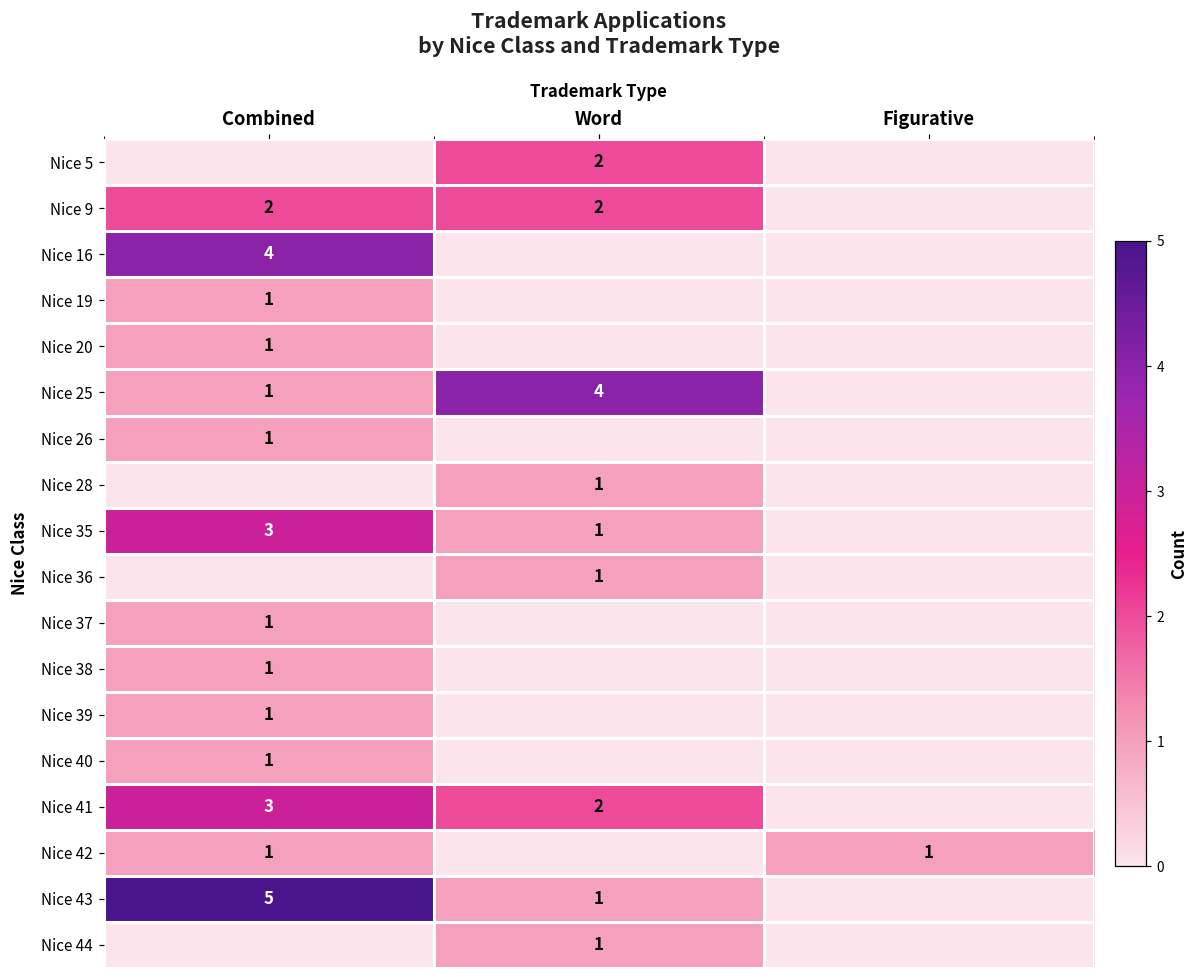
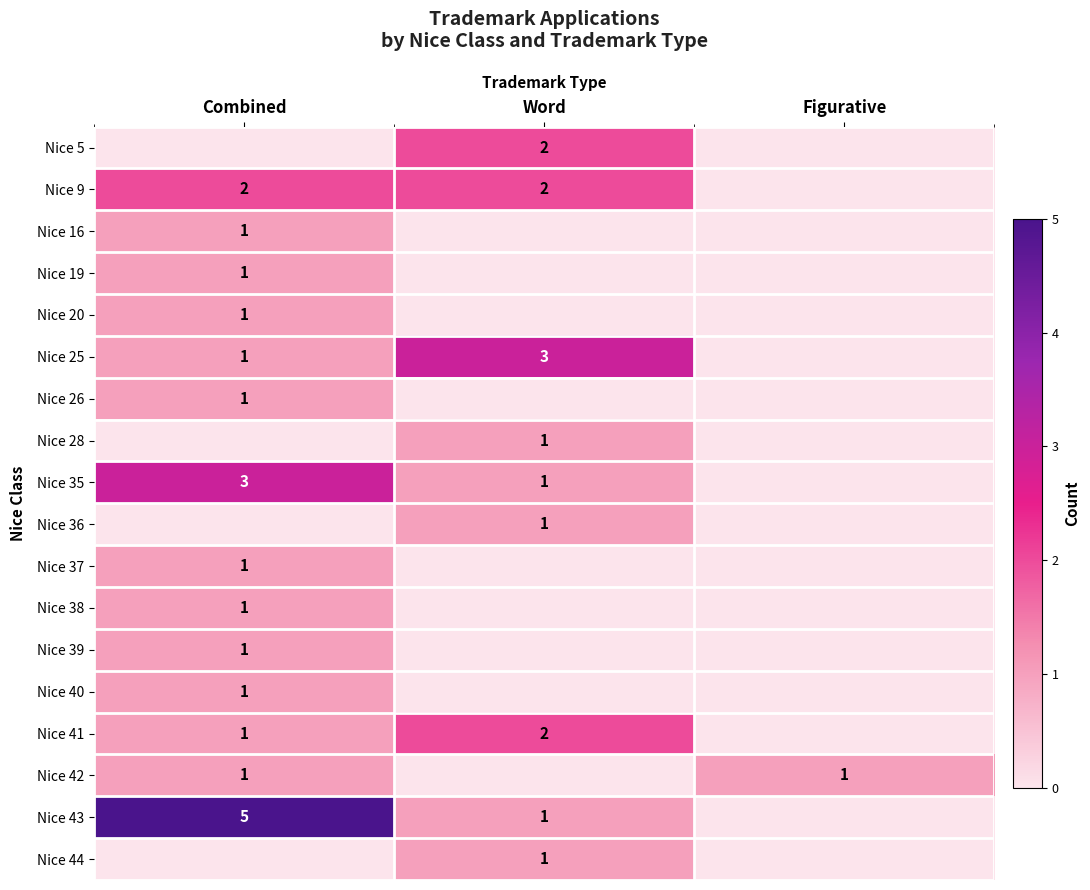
Nice 16, Combined: 4 -> 1
Nice 25, Word: 4 -> 3
Nice 41, Combined: 3 -> 1
